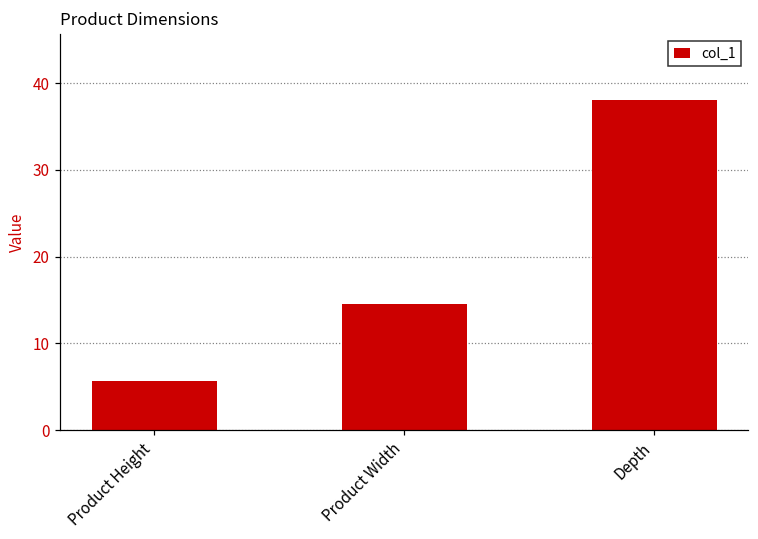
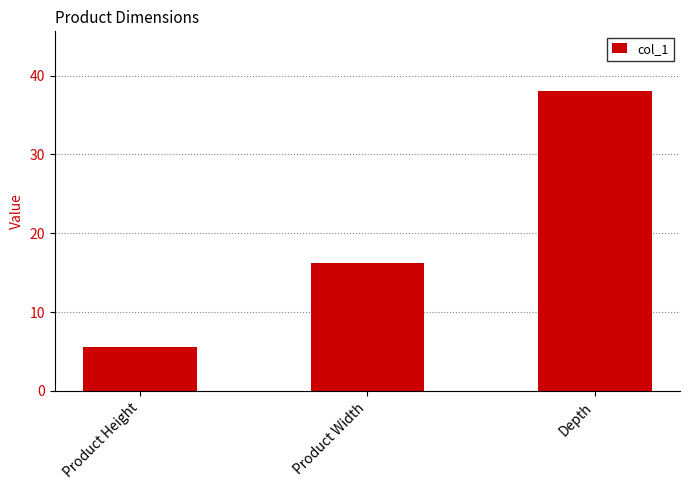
Product Width: 15 -> 16
